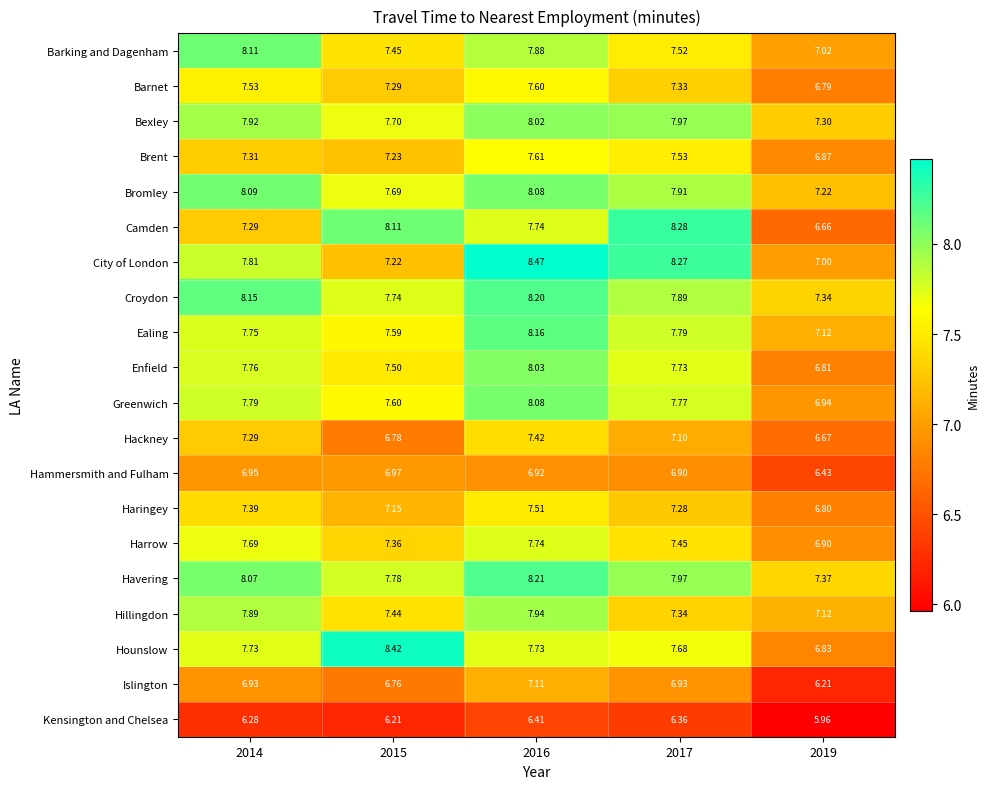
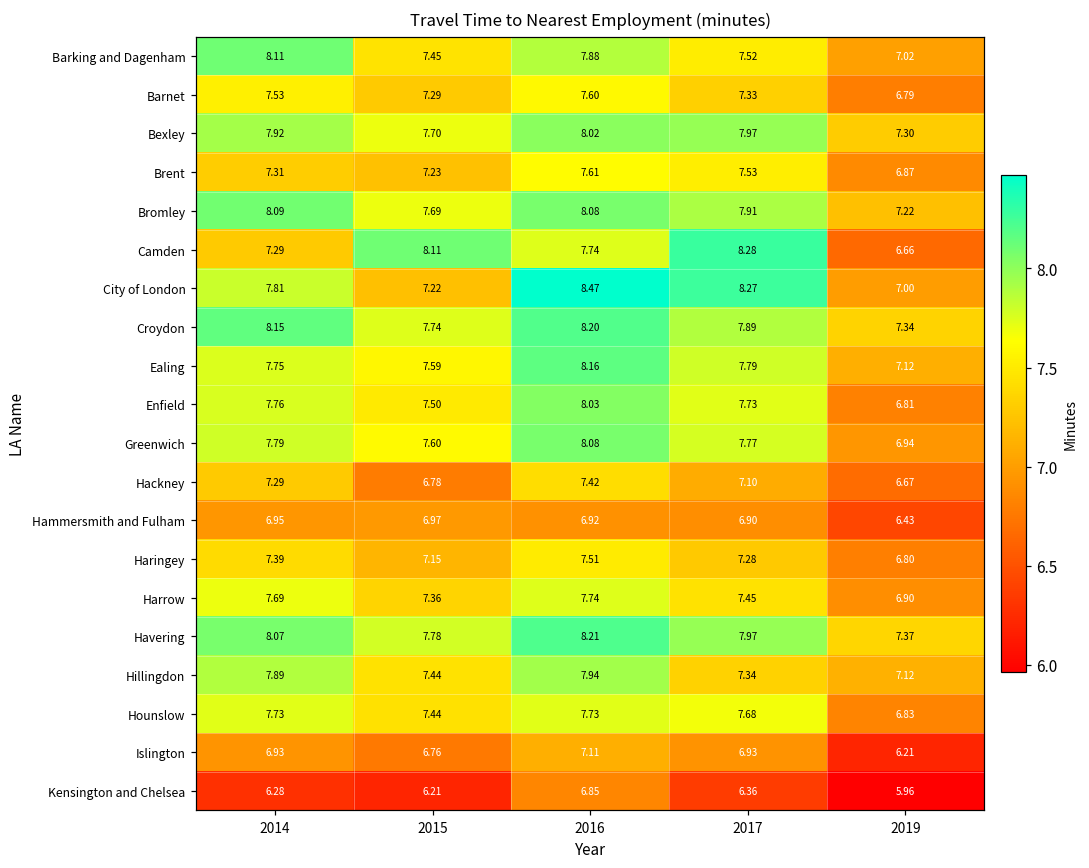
Hounslow, 2015: 8.42 -> 7.44
Kensington and Chelsea, 2016: 6.41 -> 6.85
